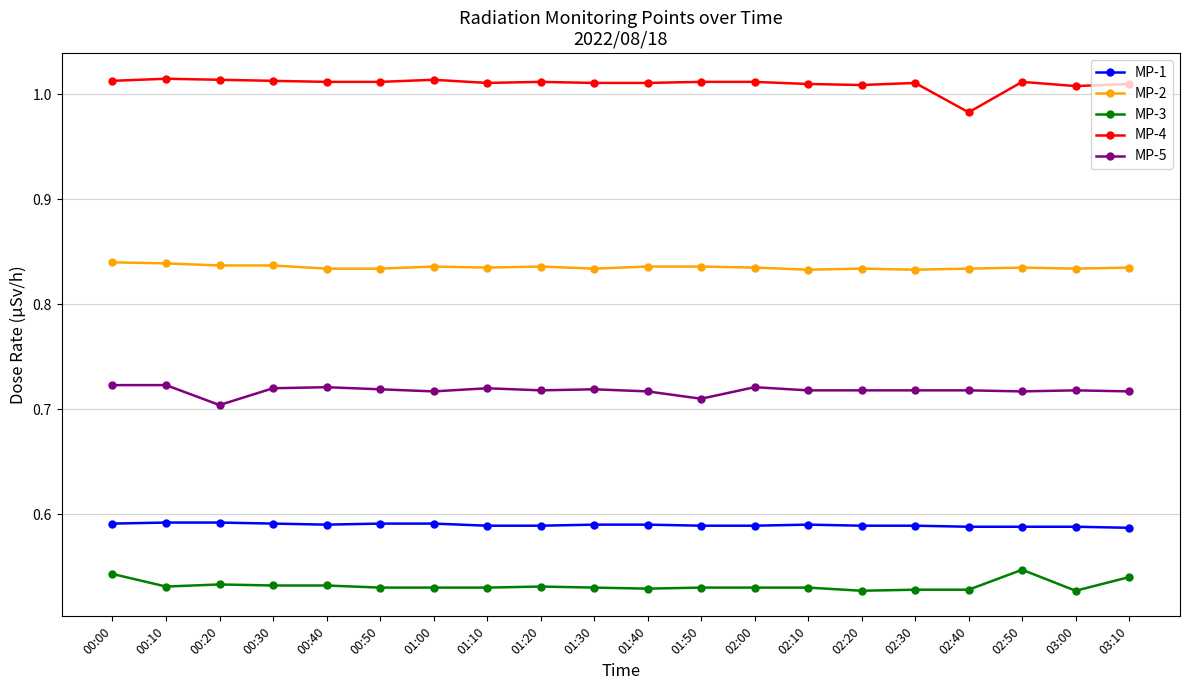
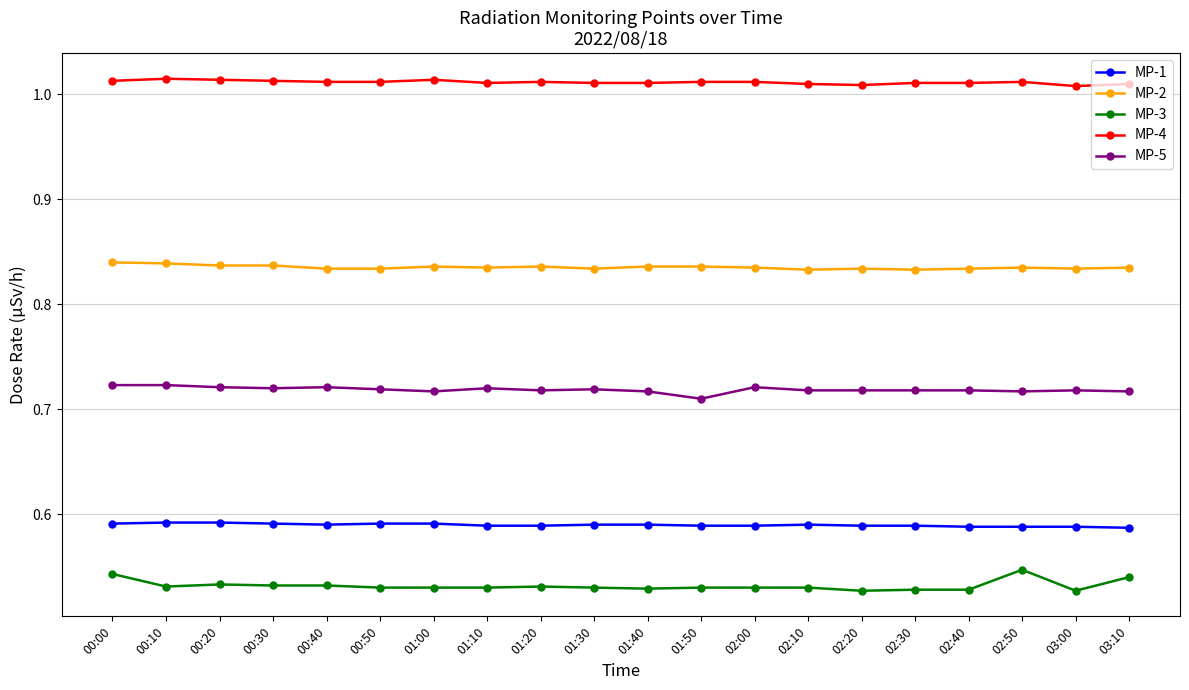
MP-5, 00:20: 0.704 -> 0.721
MP-4, 02:40: 0.983 -> 1.011
